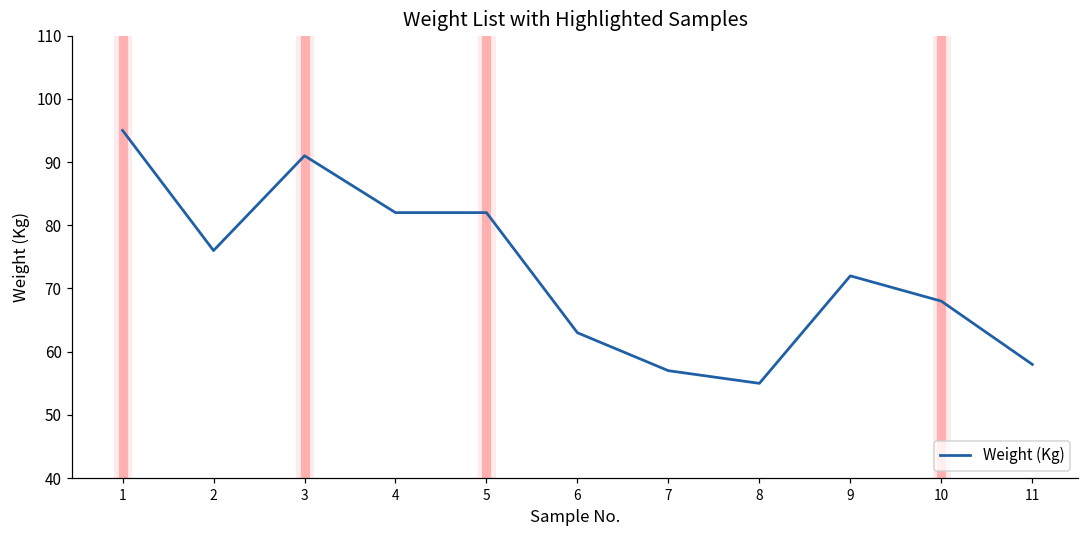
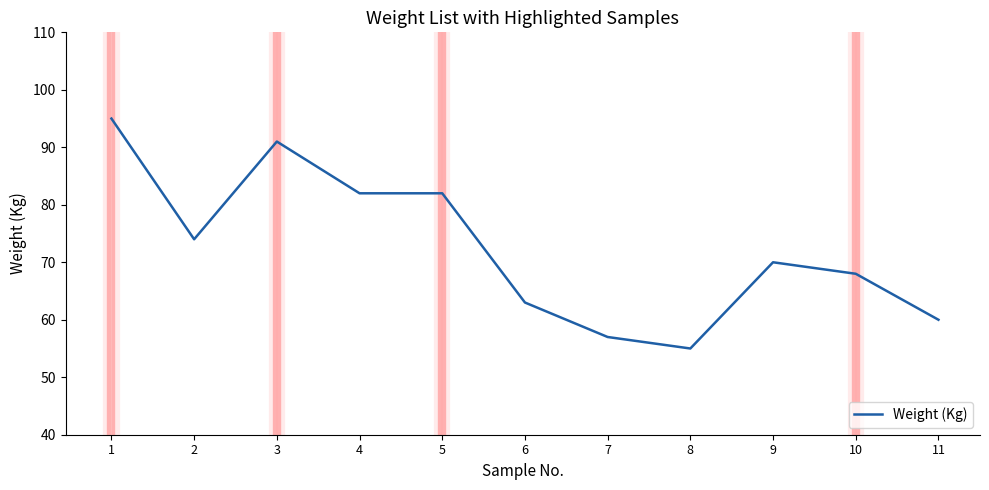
2: 76 -> 74
9: 72 -> 70
11: 58 -> 60
